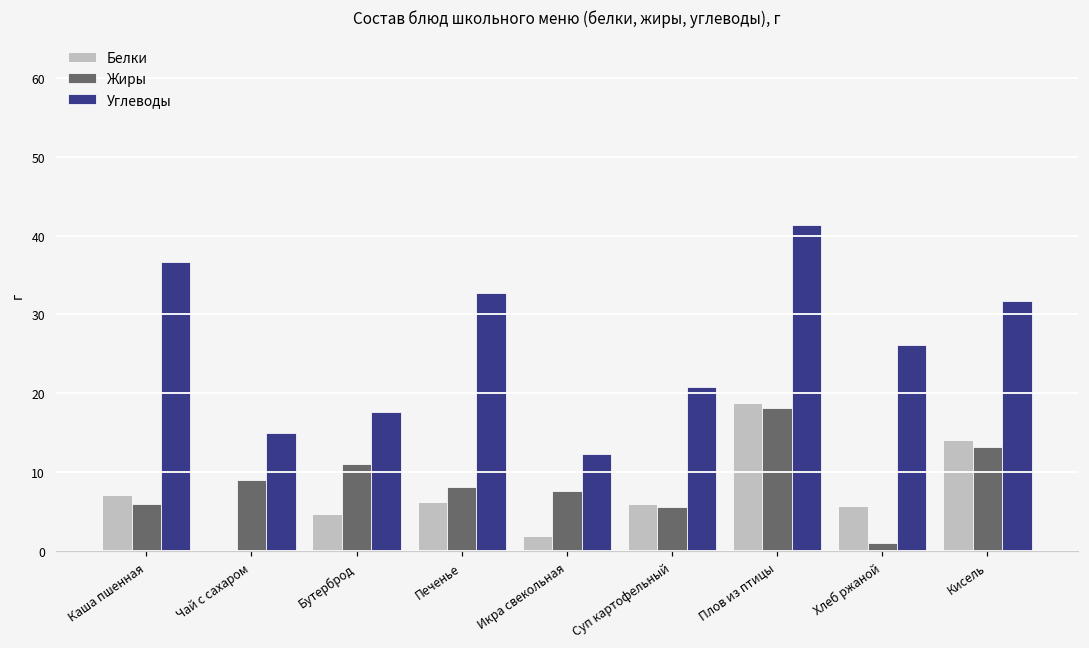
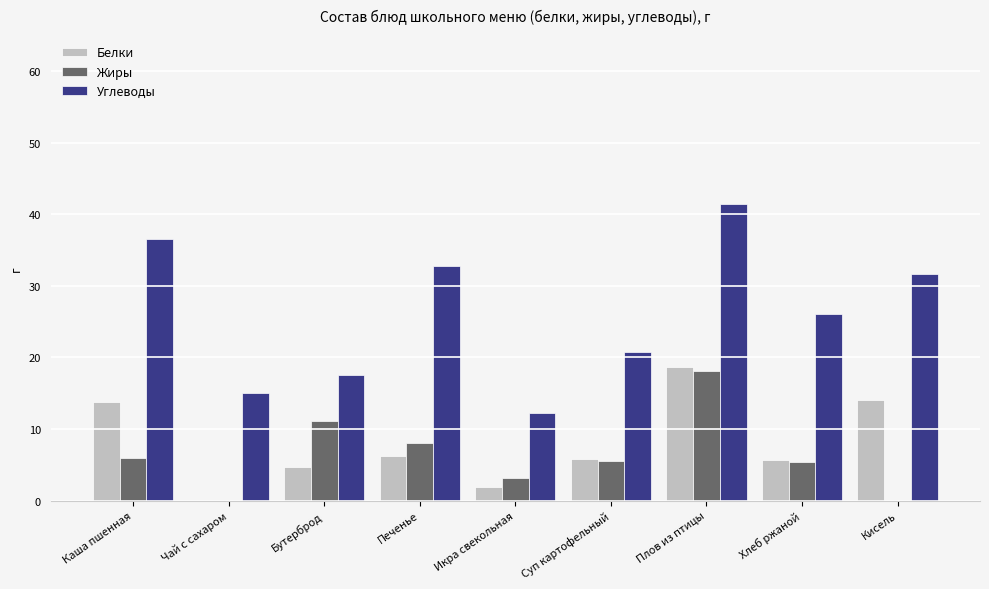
Белки, Каша пшенная: 7 -> 14
Жиры, Чай с сахаром: 9 -> 0
Жиры, Икра свекольная: 8 -> 3
Жиры, Хлеб ржаной: 1 -> 5
Жиры, Кисель: 13 -> 0
